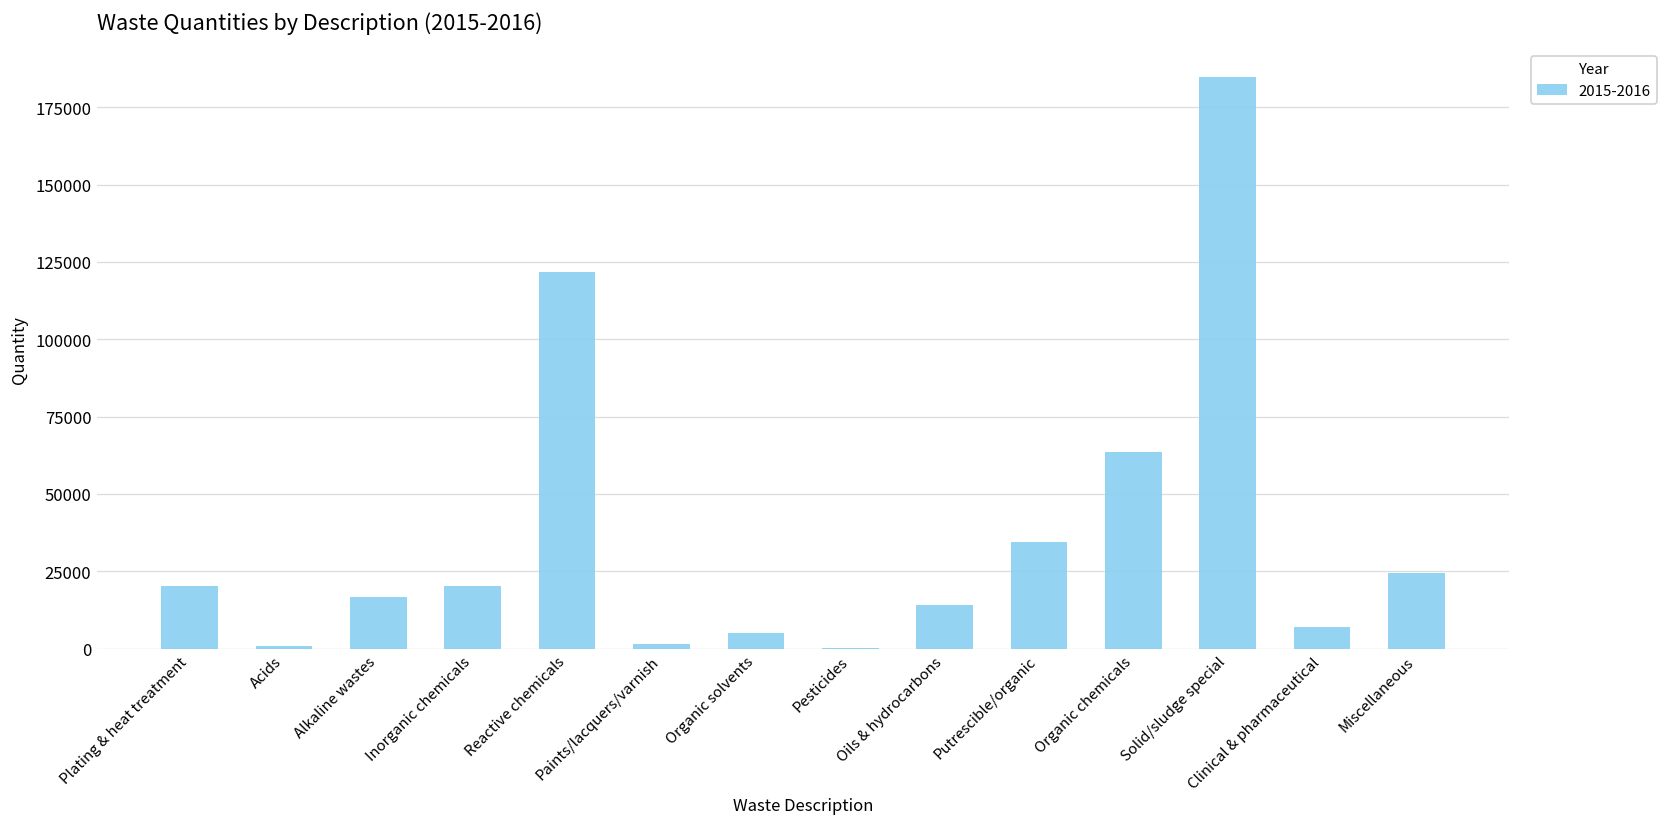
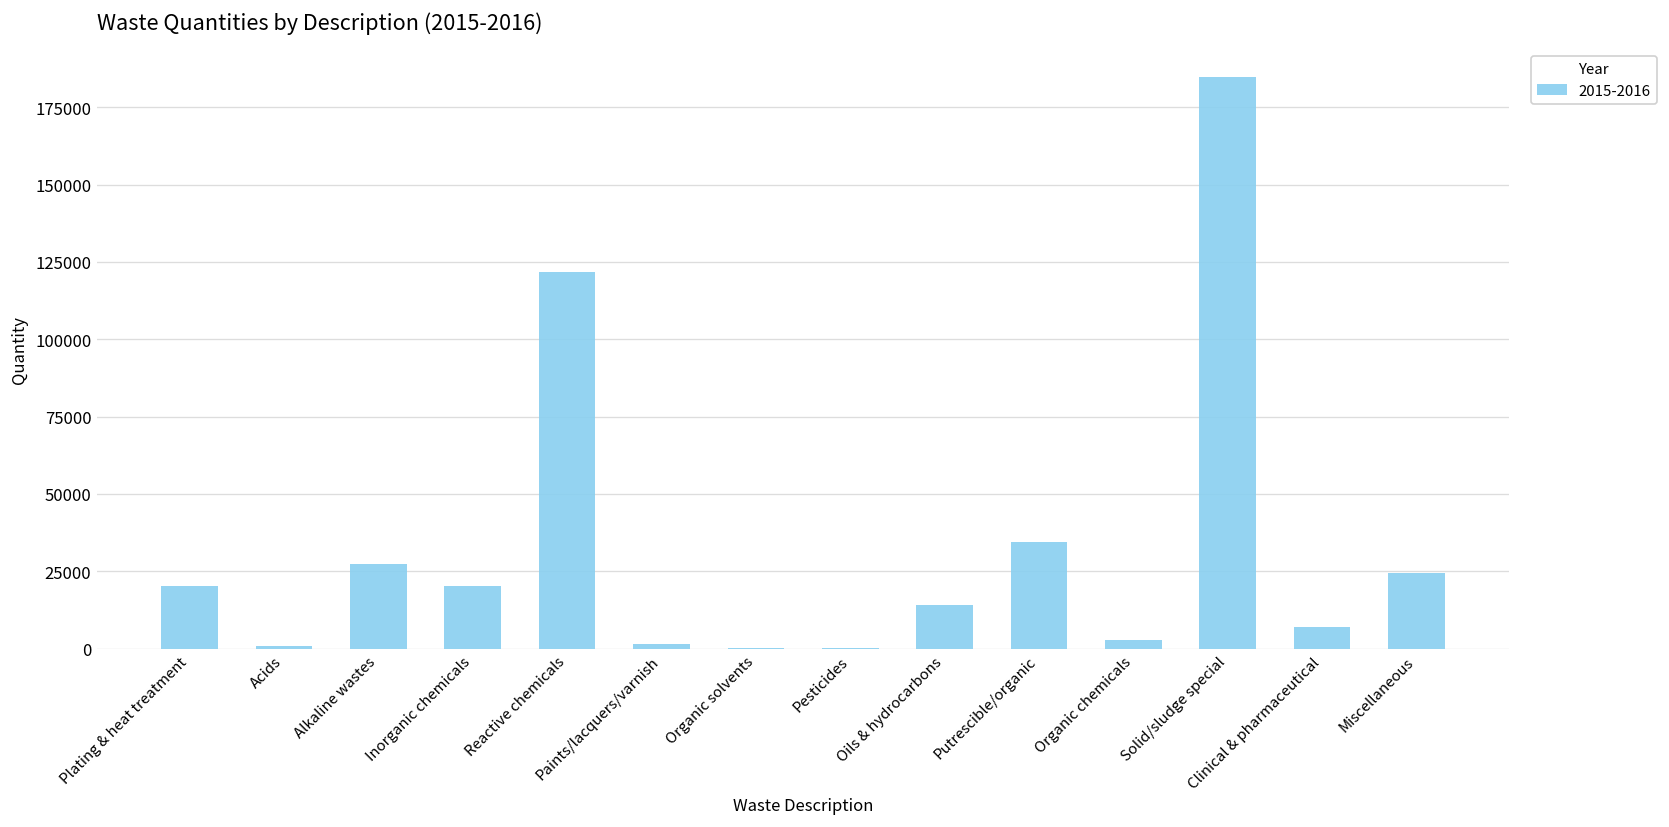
Alkaline wastes: 17000 -> 27000
Organic solvents: 5000 -> 0
Organic chemicals: 64000 -> 3000
